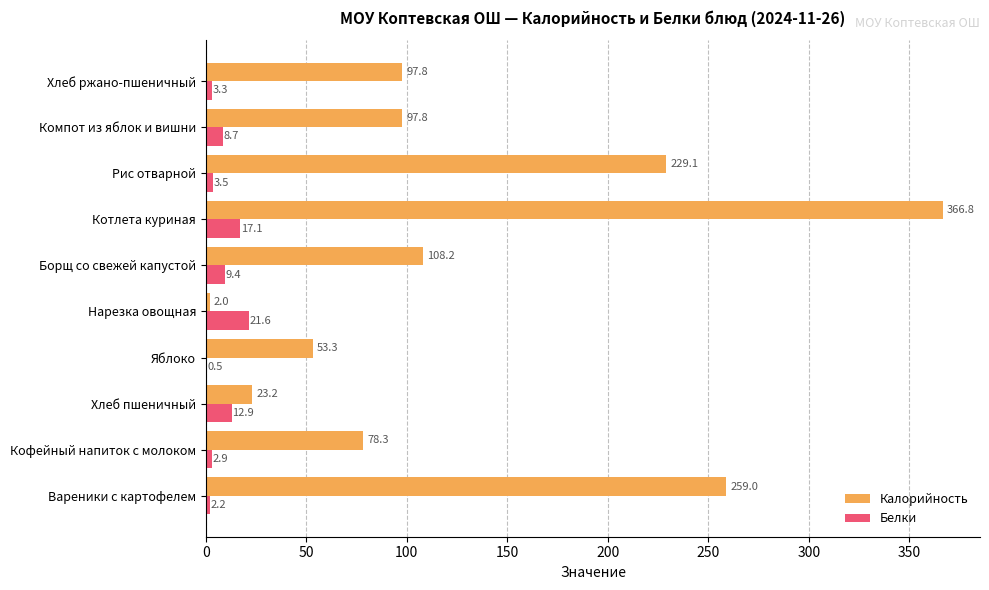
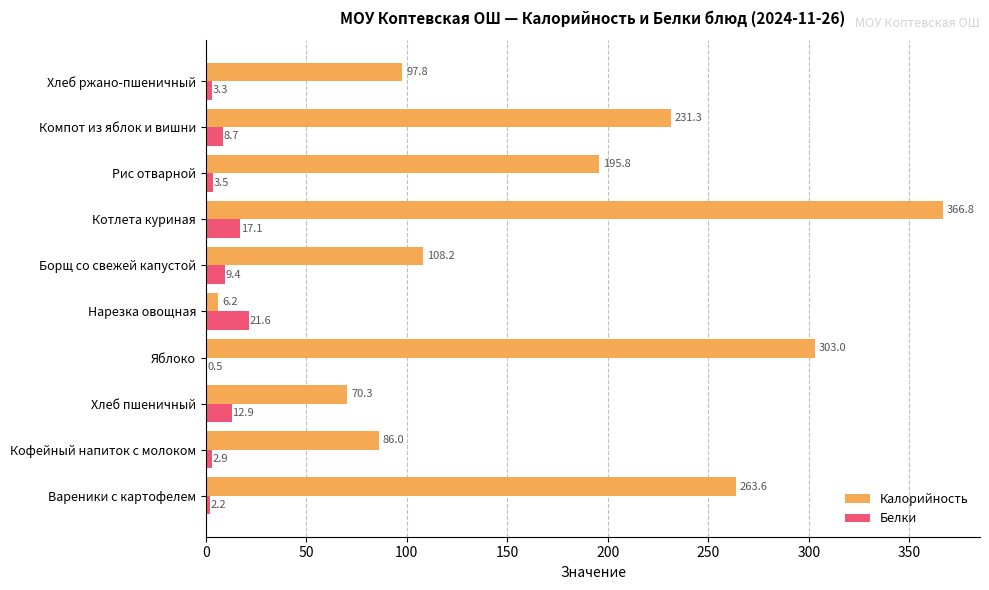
Калорийность, Компот из яблок и вишни: 97.8 -> 231.3
Калорийность, Рис отварной: 229.1 -> 195.8
Калорийность, Нарезка овощная: 2.0 -> 6.2
Калорийность, Яблоко: 53.3 -> 303.0
Калорийность, Хлеб пшеничный: 23.2 -> 70.3
Калорийность, Кофейный напиток с молоком: 78.3 -> 86.0
Калорийность, Вареники с картофелем: 259.0 -> 263.6
